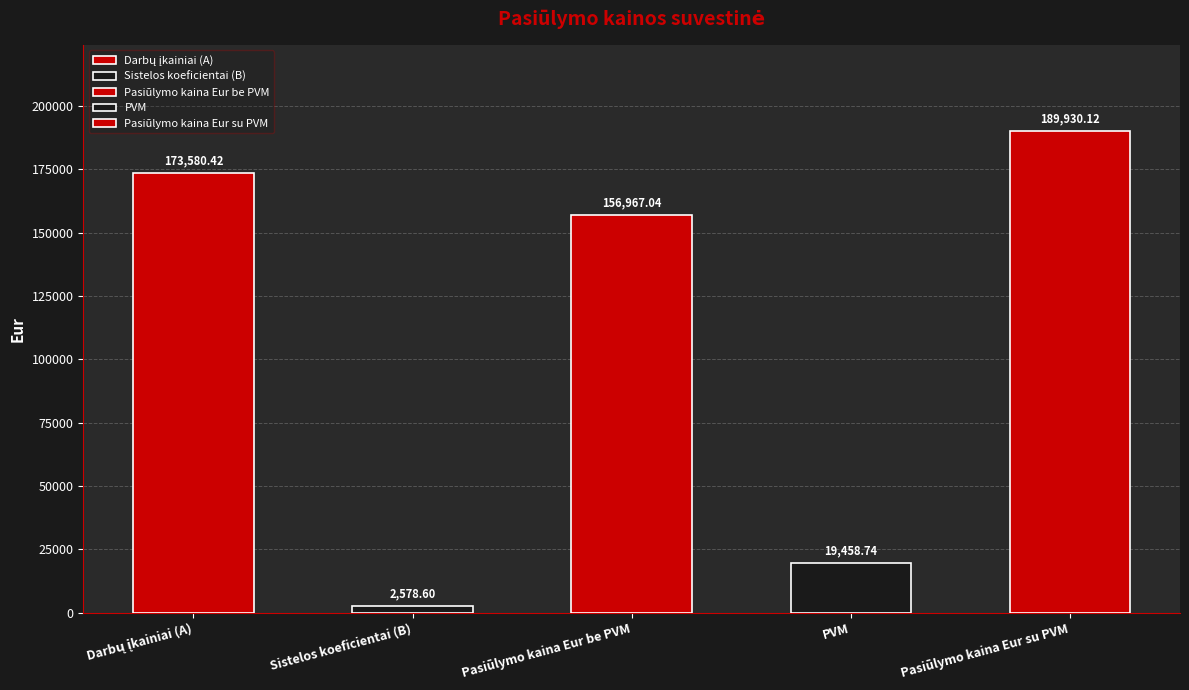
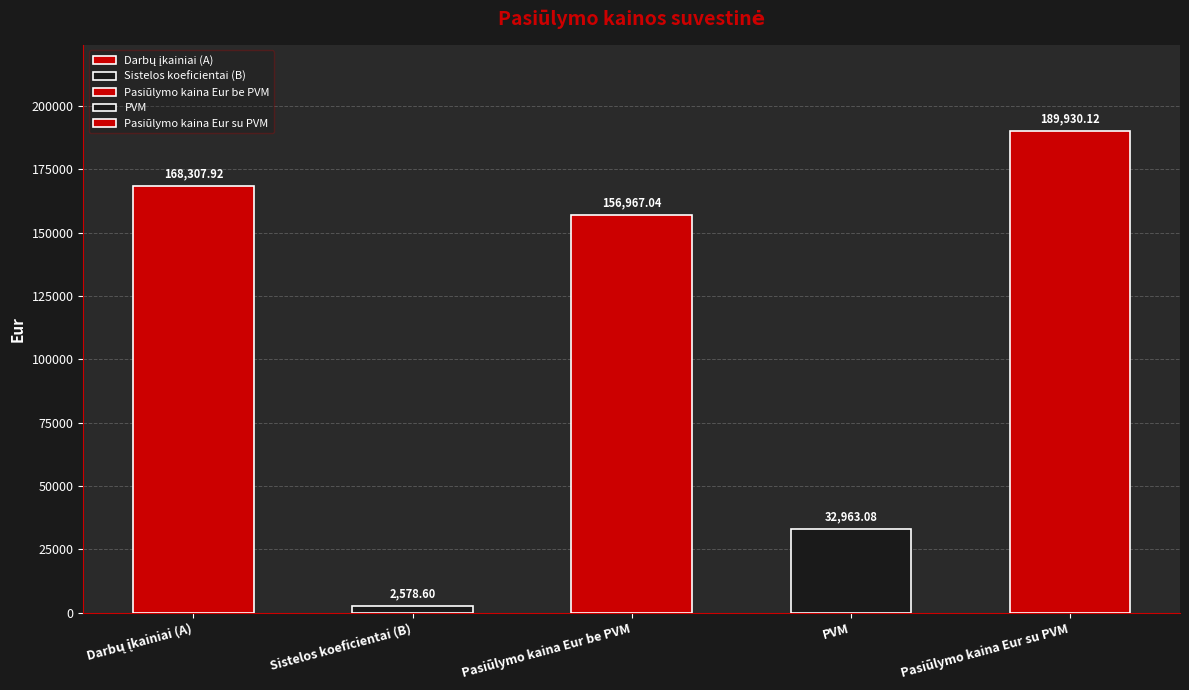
Darbų įkainiai (A): 173,580.42 -> 168,307.92
PVM: 19,458.74 -> 32,963.08
